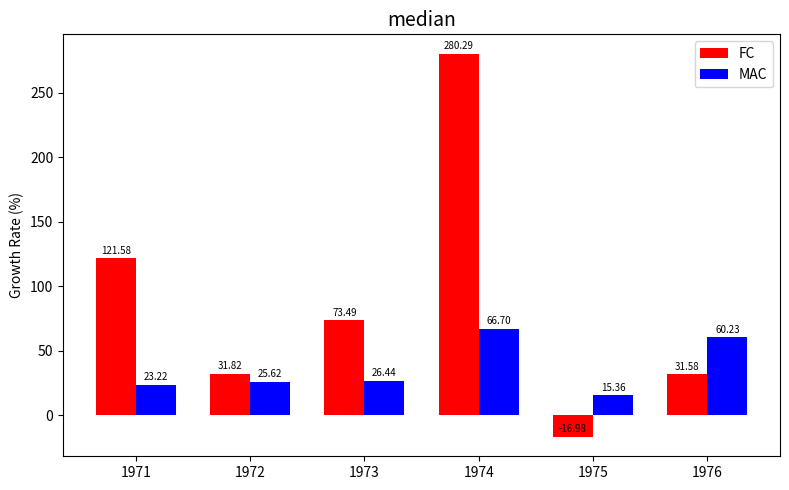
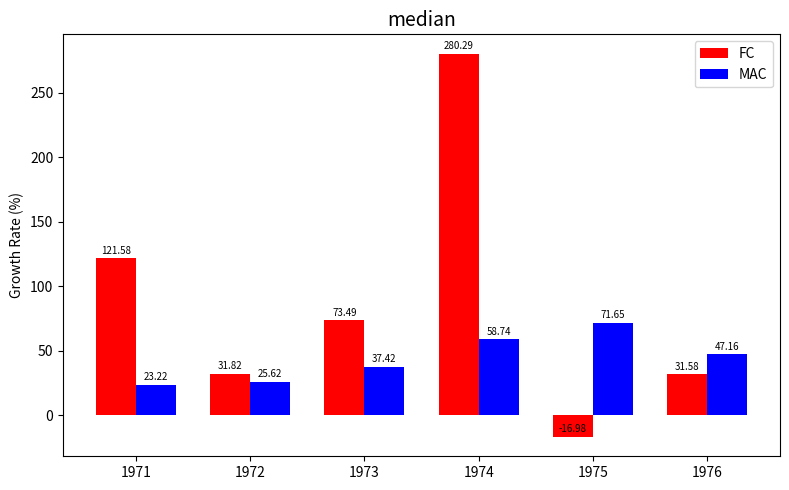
MAC, 1973: 26.44 -> 37.42
MAC, 1974: 66.70 -> 58.74
MAC, 1975: 15.36 -> 71.65
MAC, 1976: 60.23 -> 47.16
